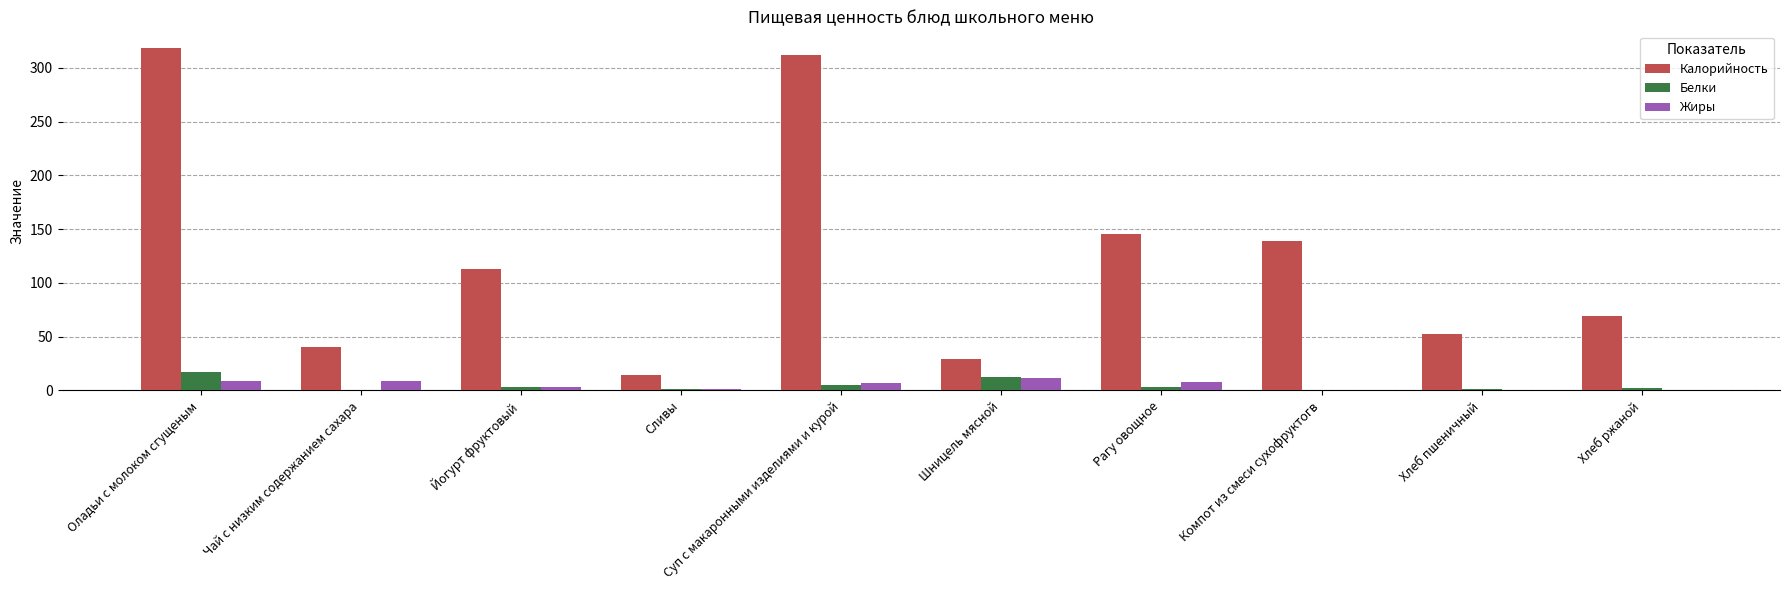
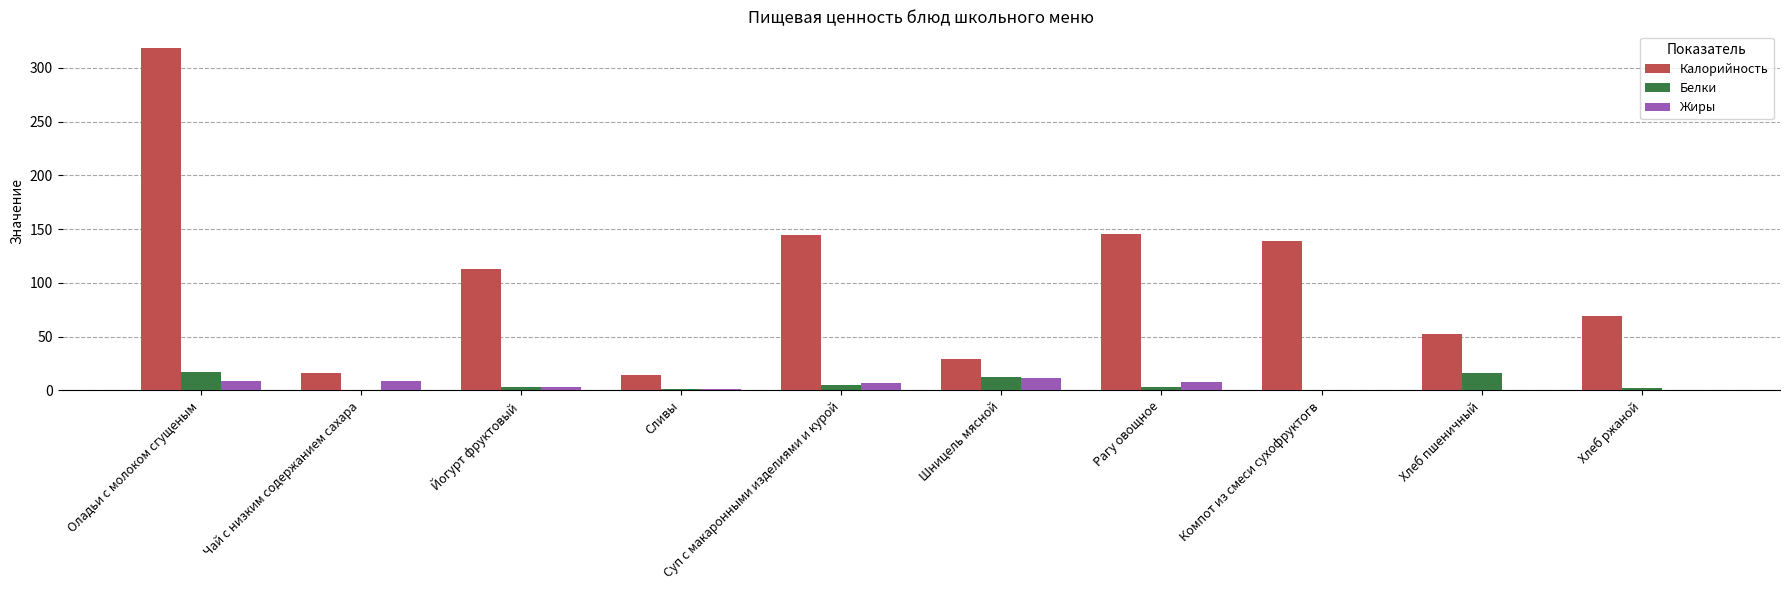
Калорийность, Чай с низким содержанием сахара: 40 -> 16
Калорийность, Суп с макаронными изделиями и курой: 312 -> 145
Белки, Хлеб пшеничный: 2 -> 16
